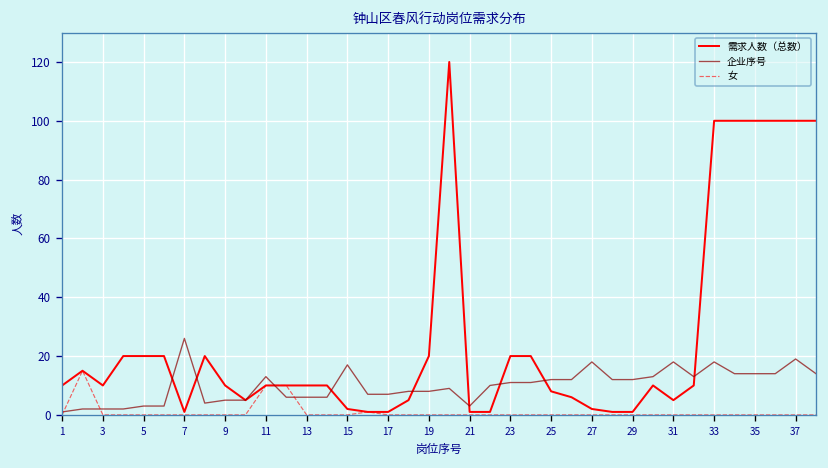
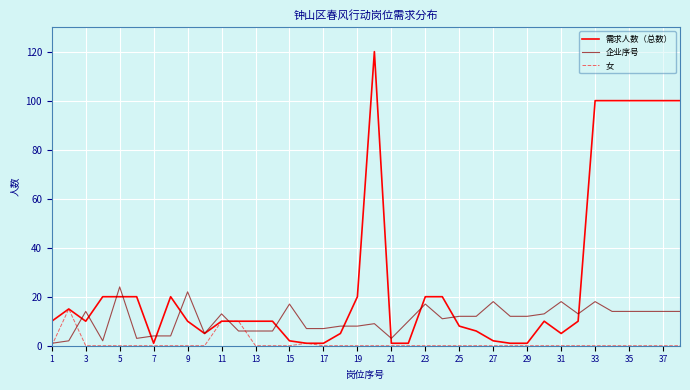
企业序号, 3: 2 -> 14
企业序号, 5: 3 -> 24
企业序号, 7: 26 -> 4
企业序号, 9: 5 -> 22
企业序号, 23: 11 -> 17
企业序号, 37: 19 -> 14
